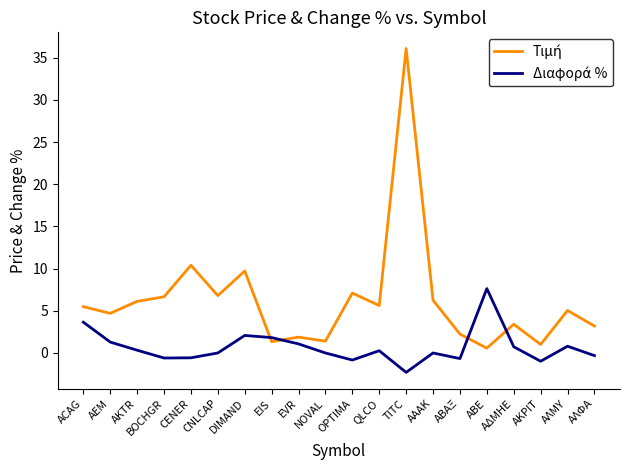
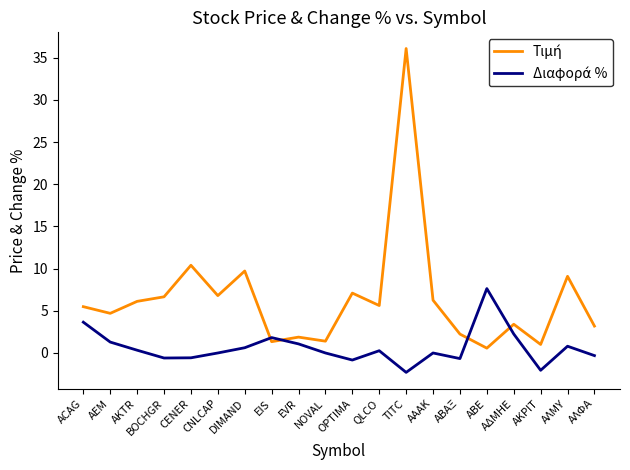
Διαφορά %, DIMAND: 2 -> 1
Διαφορά %, ΑΔΜΗΕ: 1 -> 2
Διαφορά %, ΑΚΡΙΤ: -1 -> -2
Τιμή, ΑΛΜΥ: 5 -> 9
